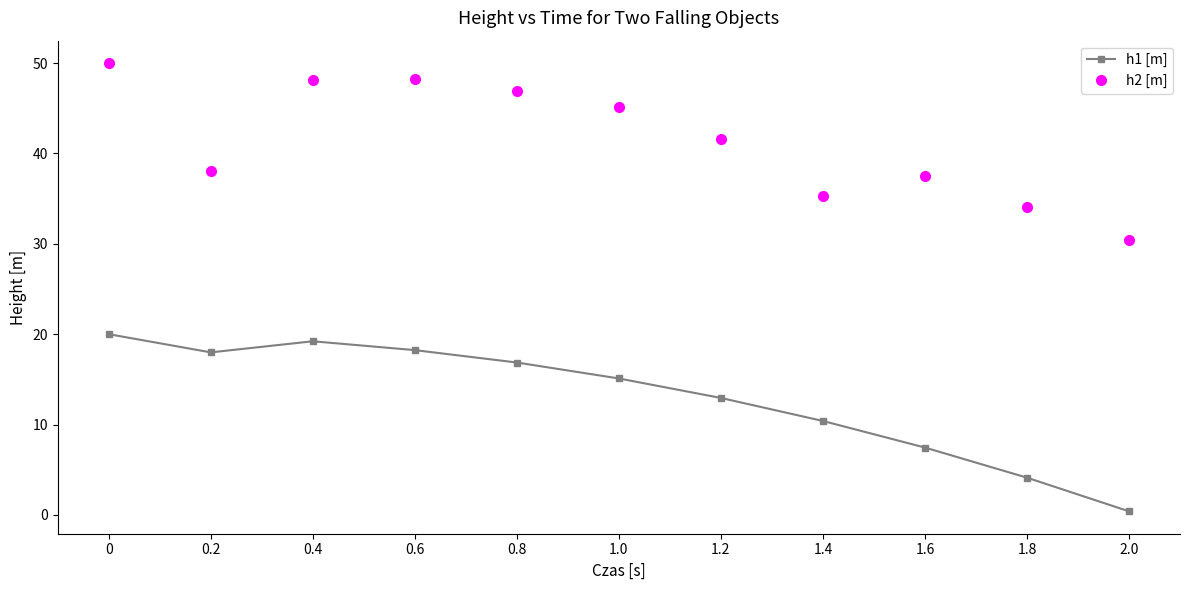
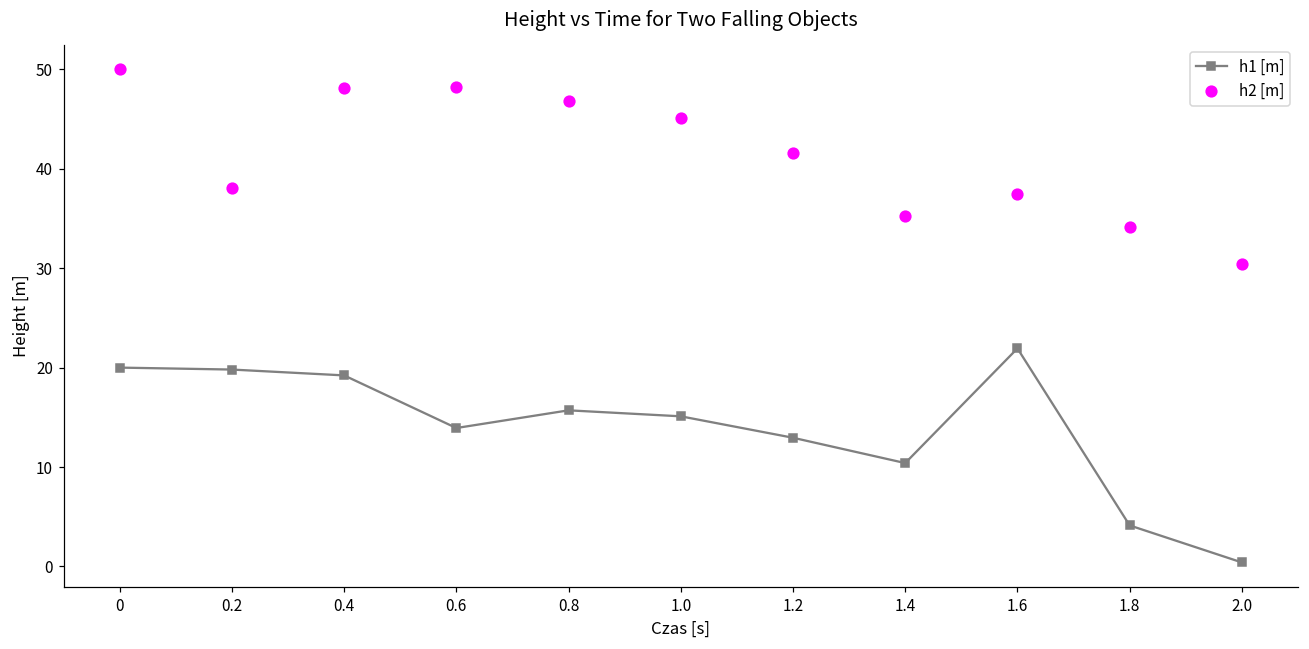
h1 [m], 0.2: 18 -> 20
h1 [m], 0.6: 18 -> 14
h1 [m], 0.8: 17 -> 16
h1 [m], 1.6: 7 -> 22
